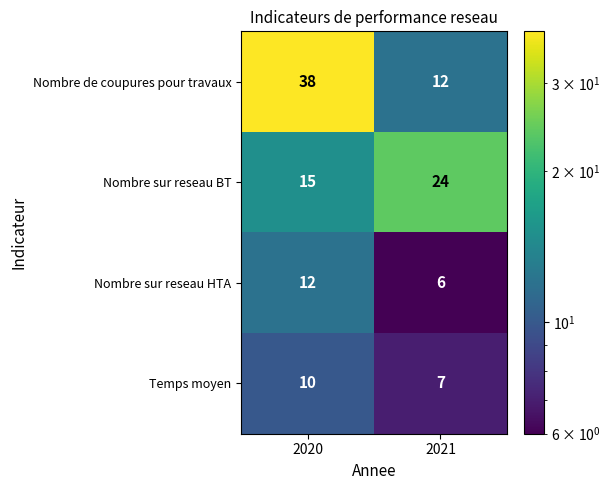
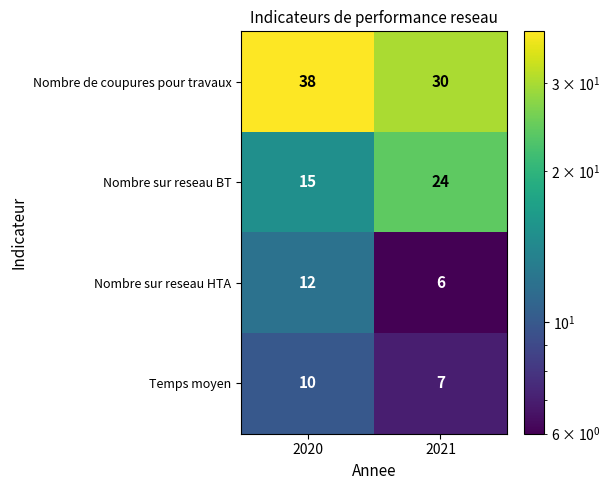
Nombre de coupures pour travaux, 2021: 12 -> 30
